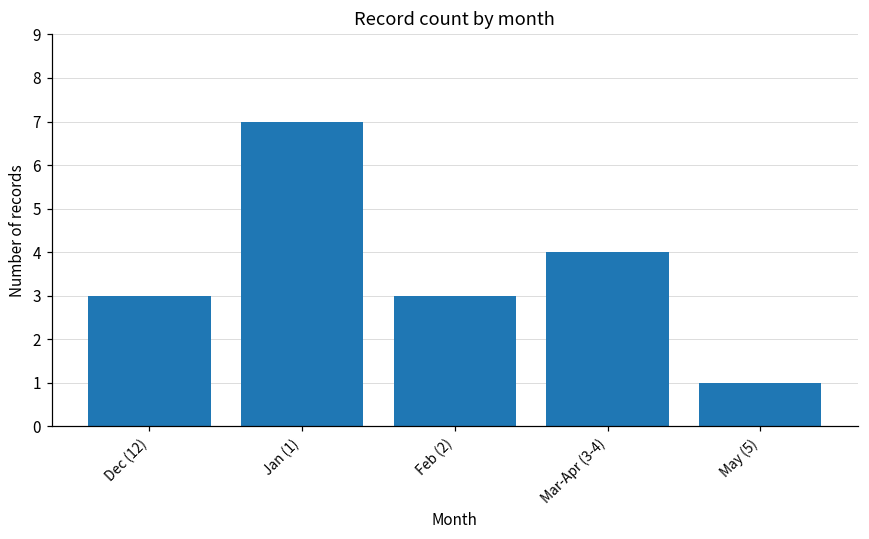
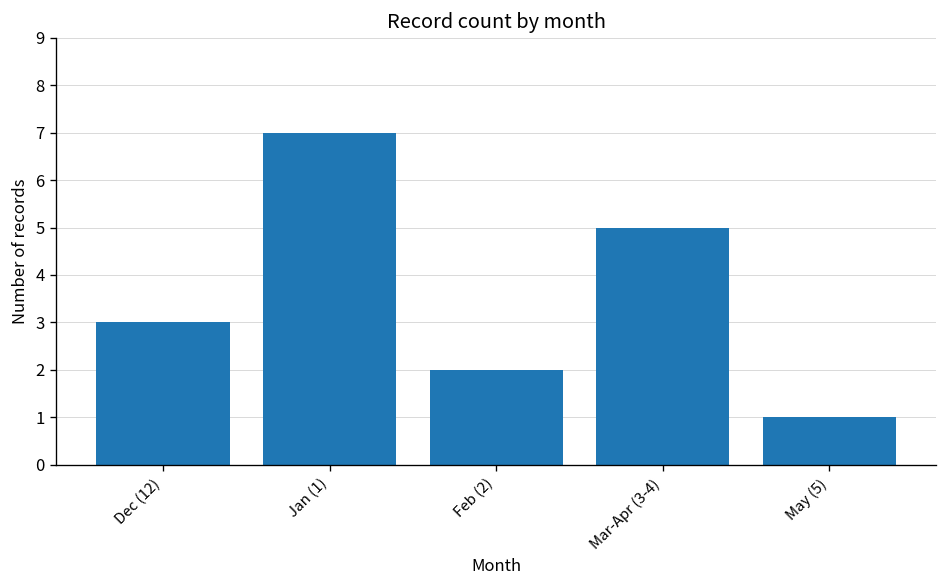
Feb (2): 3 -> 2
Mar-Apr (3-4): 4 -> 5
